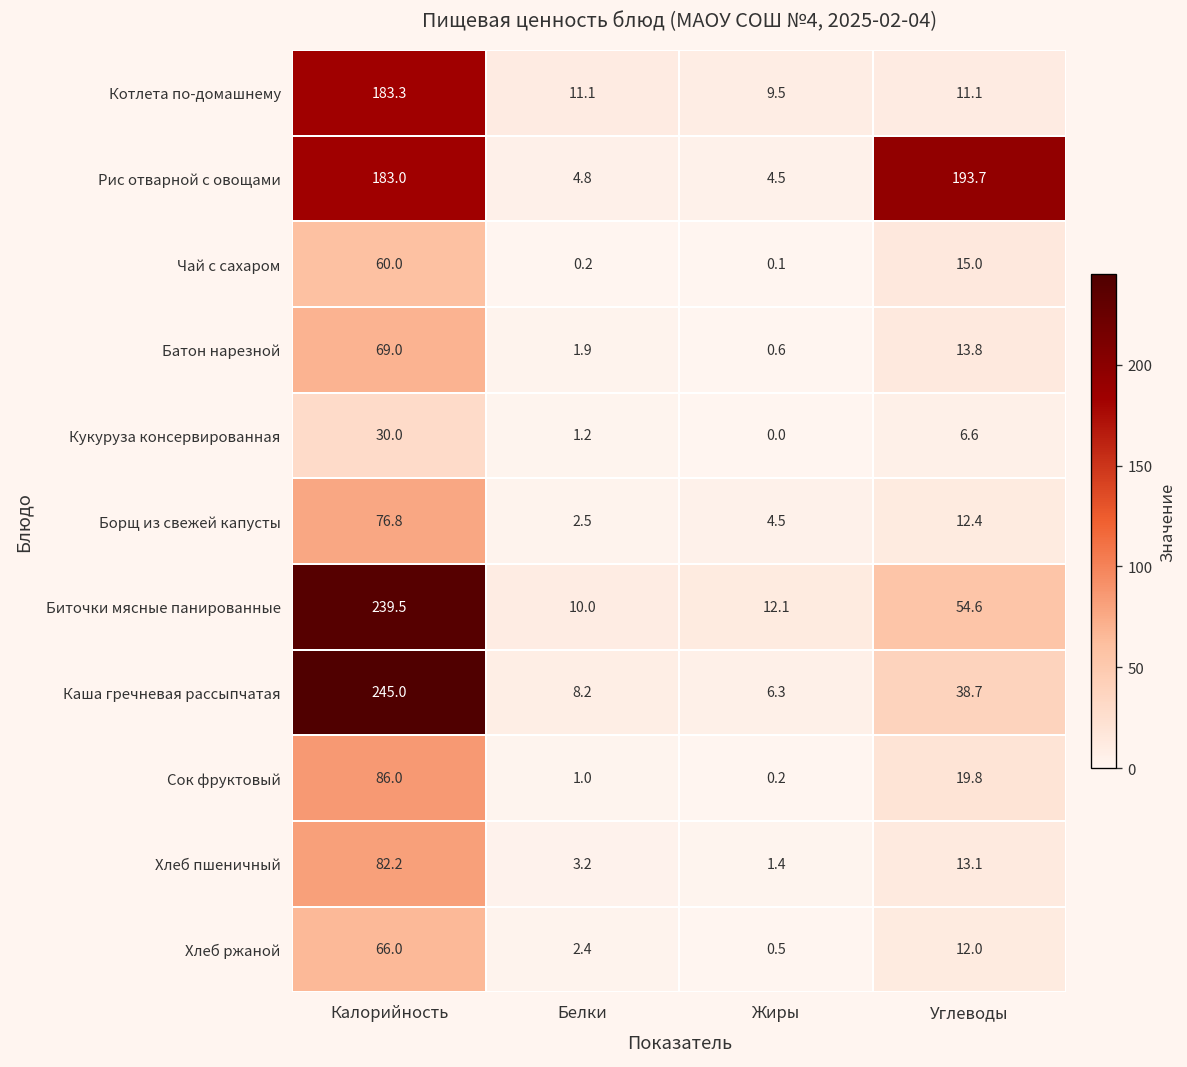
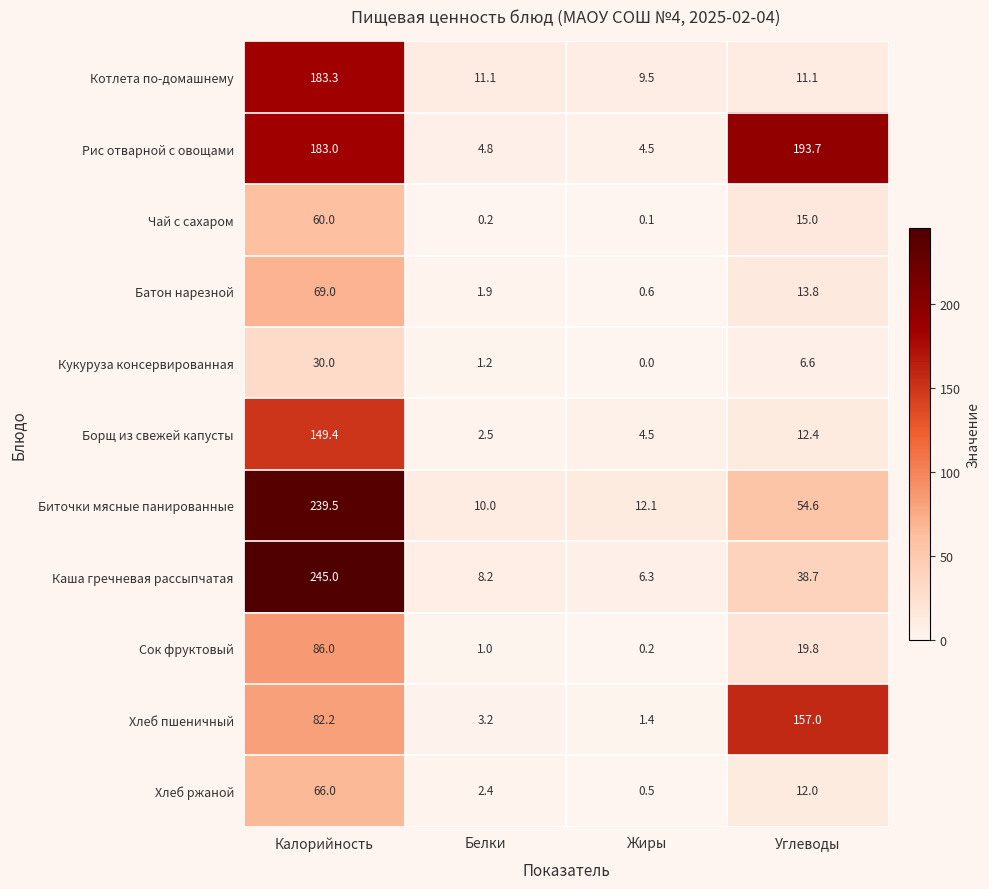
Борщ из свежей капусты, Калорийность: 76.8 -> 149.4
Хлеб пшеничный, Углеводы: 13.1 -> 157.0
